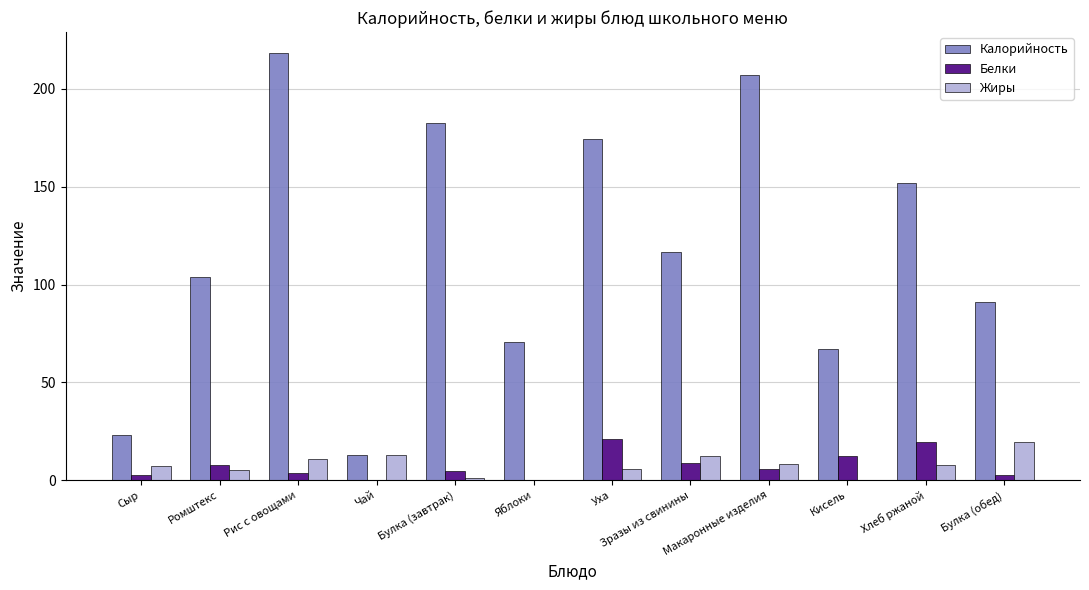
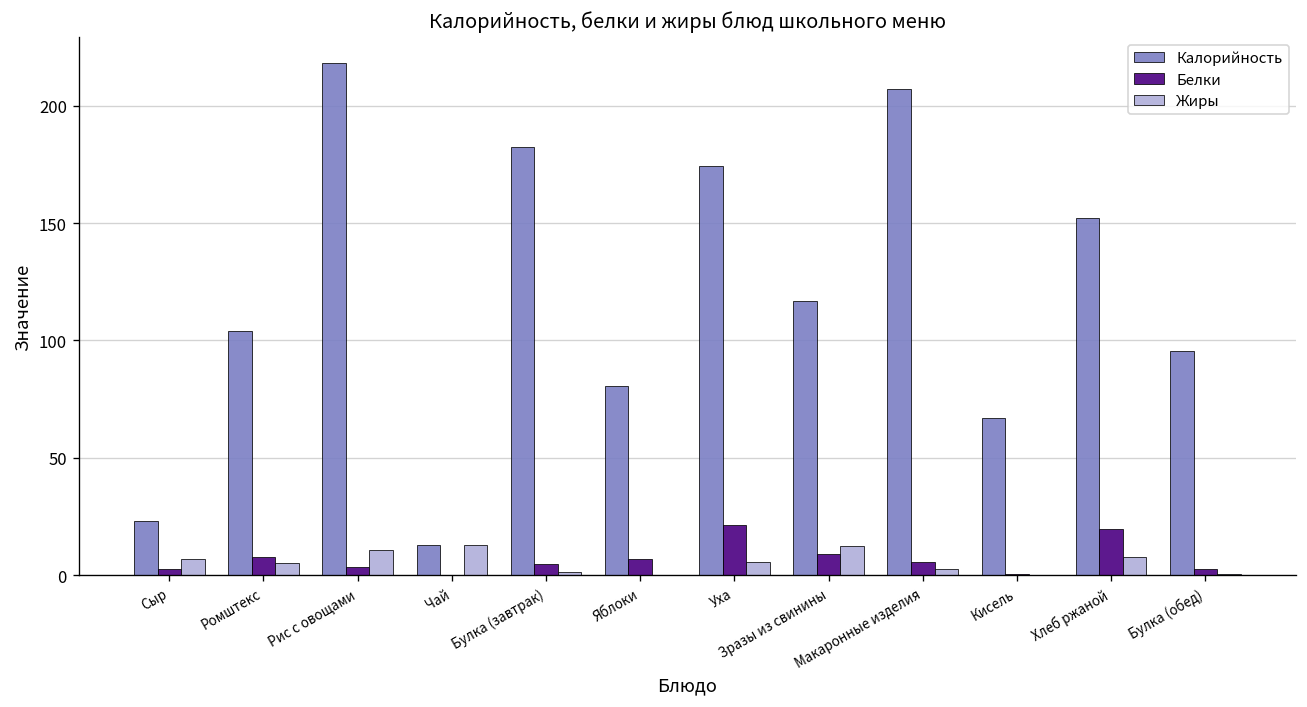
Калорийность, Яблоки: 71 -> 81
Белки, Яблоки: 0 -> 7
Жиры, Макаронные изделия: 8 -> 3
Белки, Кисель: 12 -> 0
Калорийность, Булка (обед): 91 -> 95
Жиры, Булка (обед): 20 -> 1
